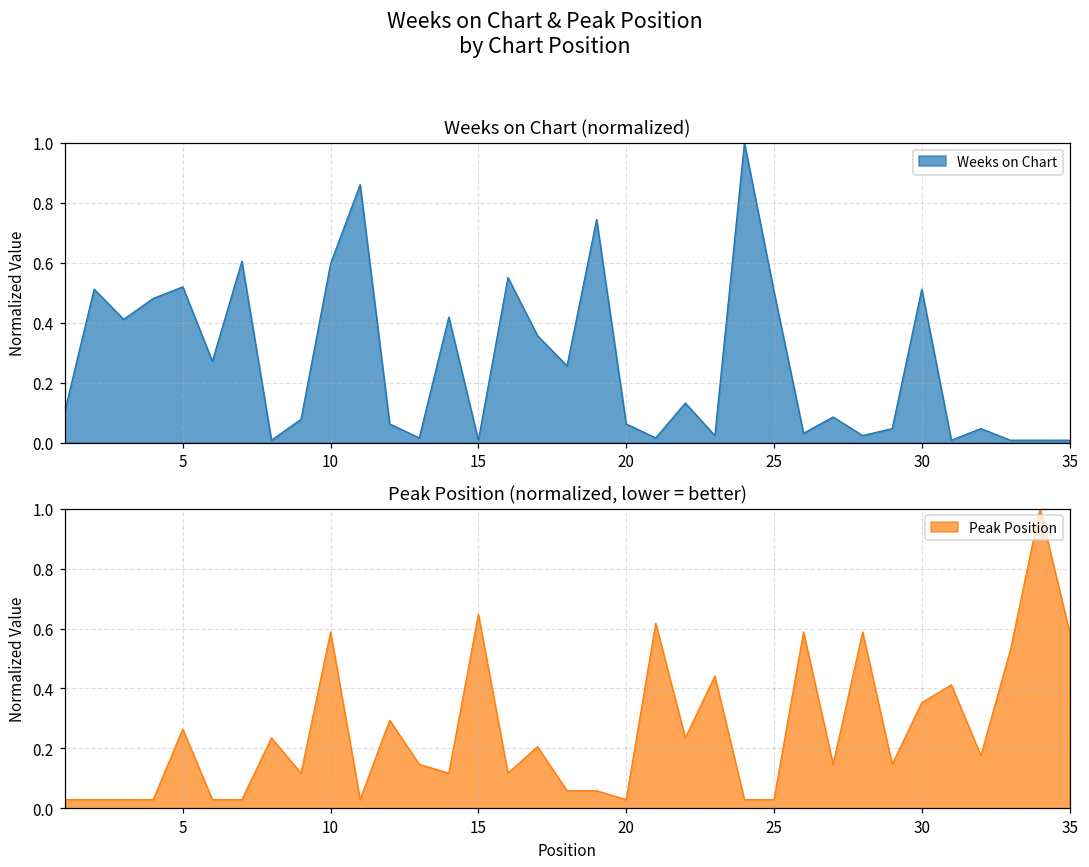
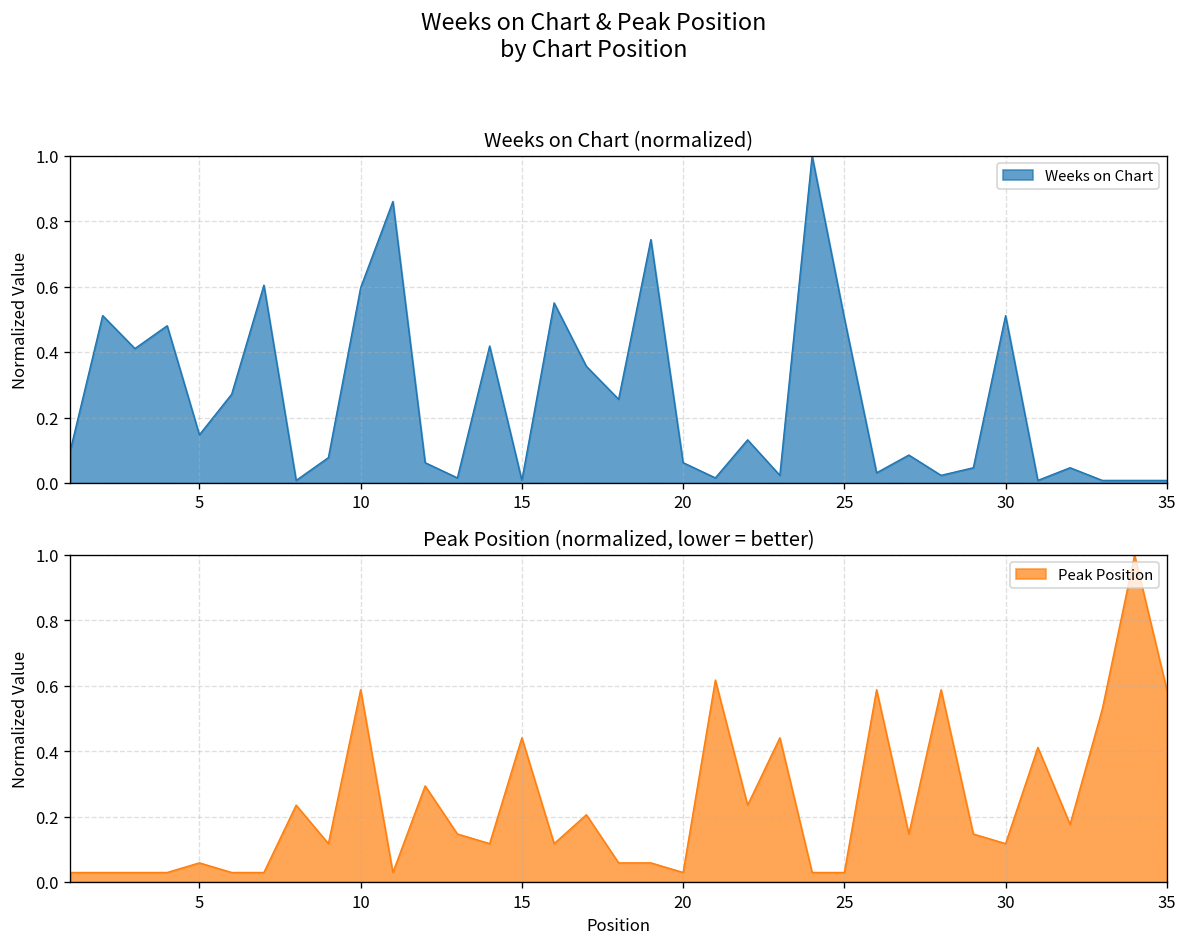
Weeks on Chart (normalized), 5: 0.52 -> 0.15
Peak Position (normalized, lower = better), 5: 0.26 -> 0.06
Peak Position (normalized, lower = better), 15: 0.65 -> 0.44
Peak Position (normalized, lower = better), 30: 0.35 -> 0.12
